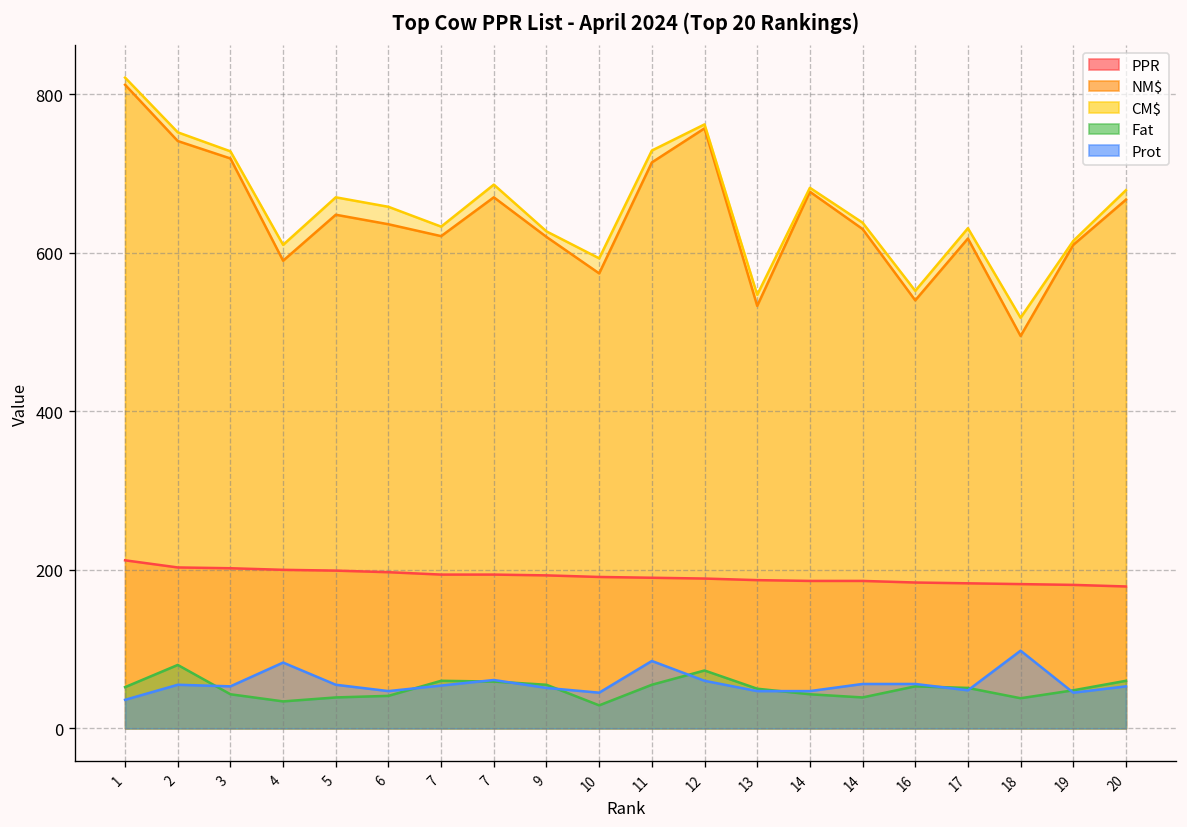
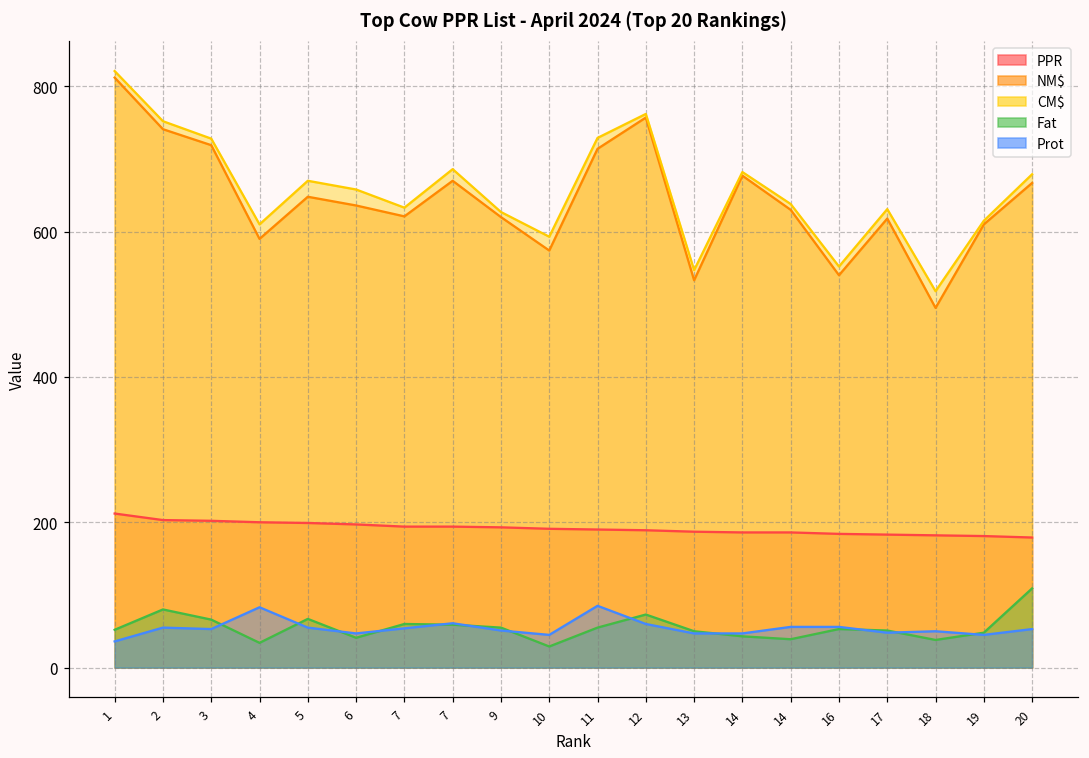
Fat, 3: 40 -> 70
Fat, 5: 40 -> 70
Prot, 18: 100 -> 50
Fat, 20: 60 -> 110
